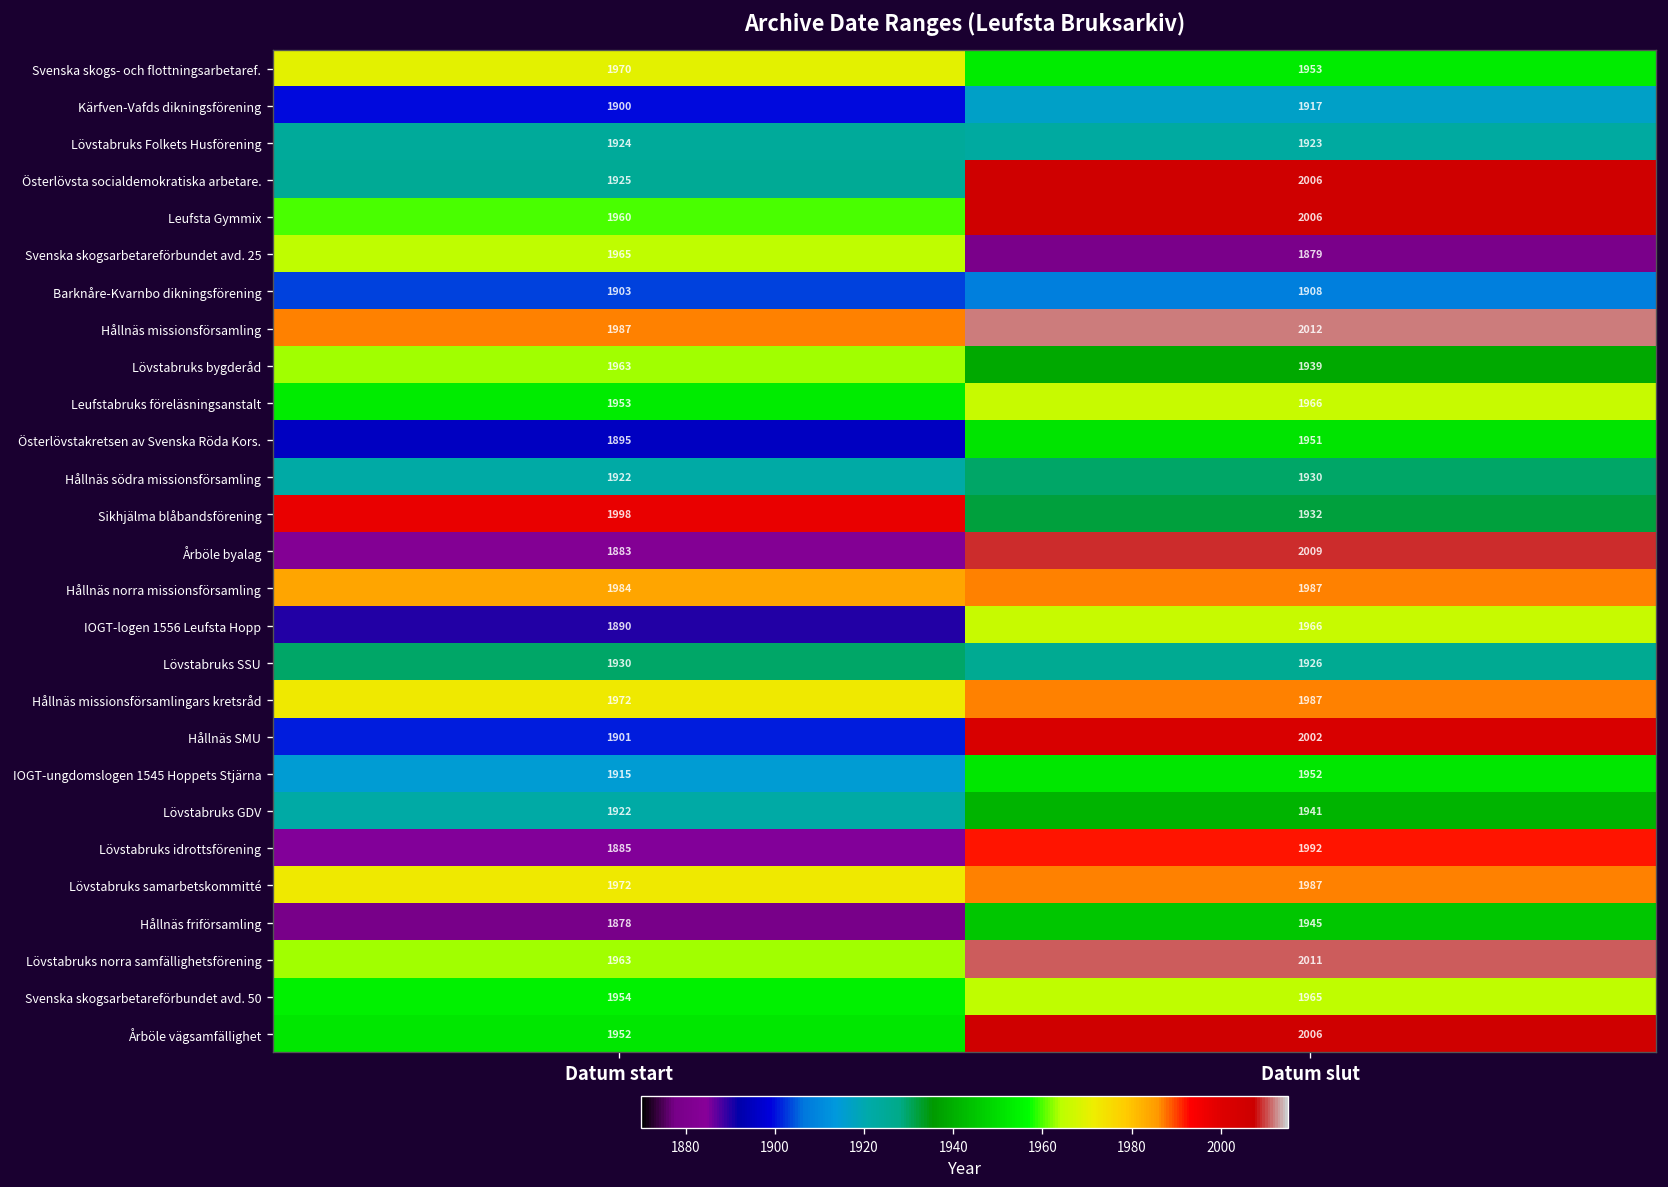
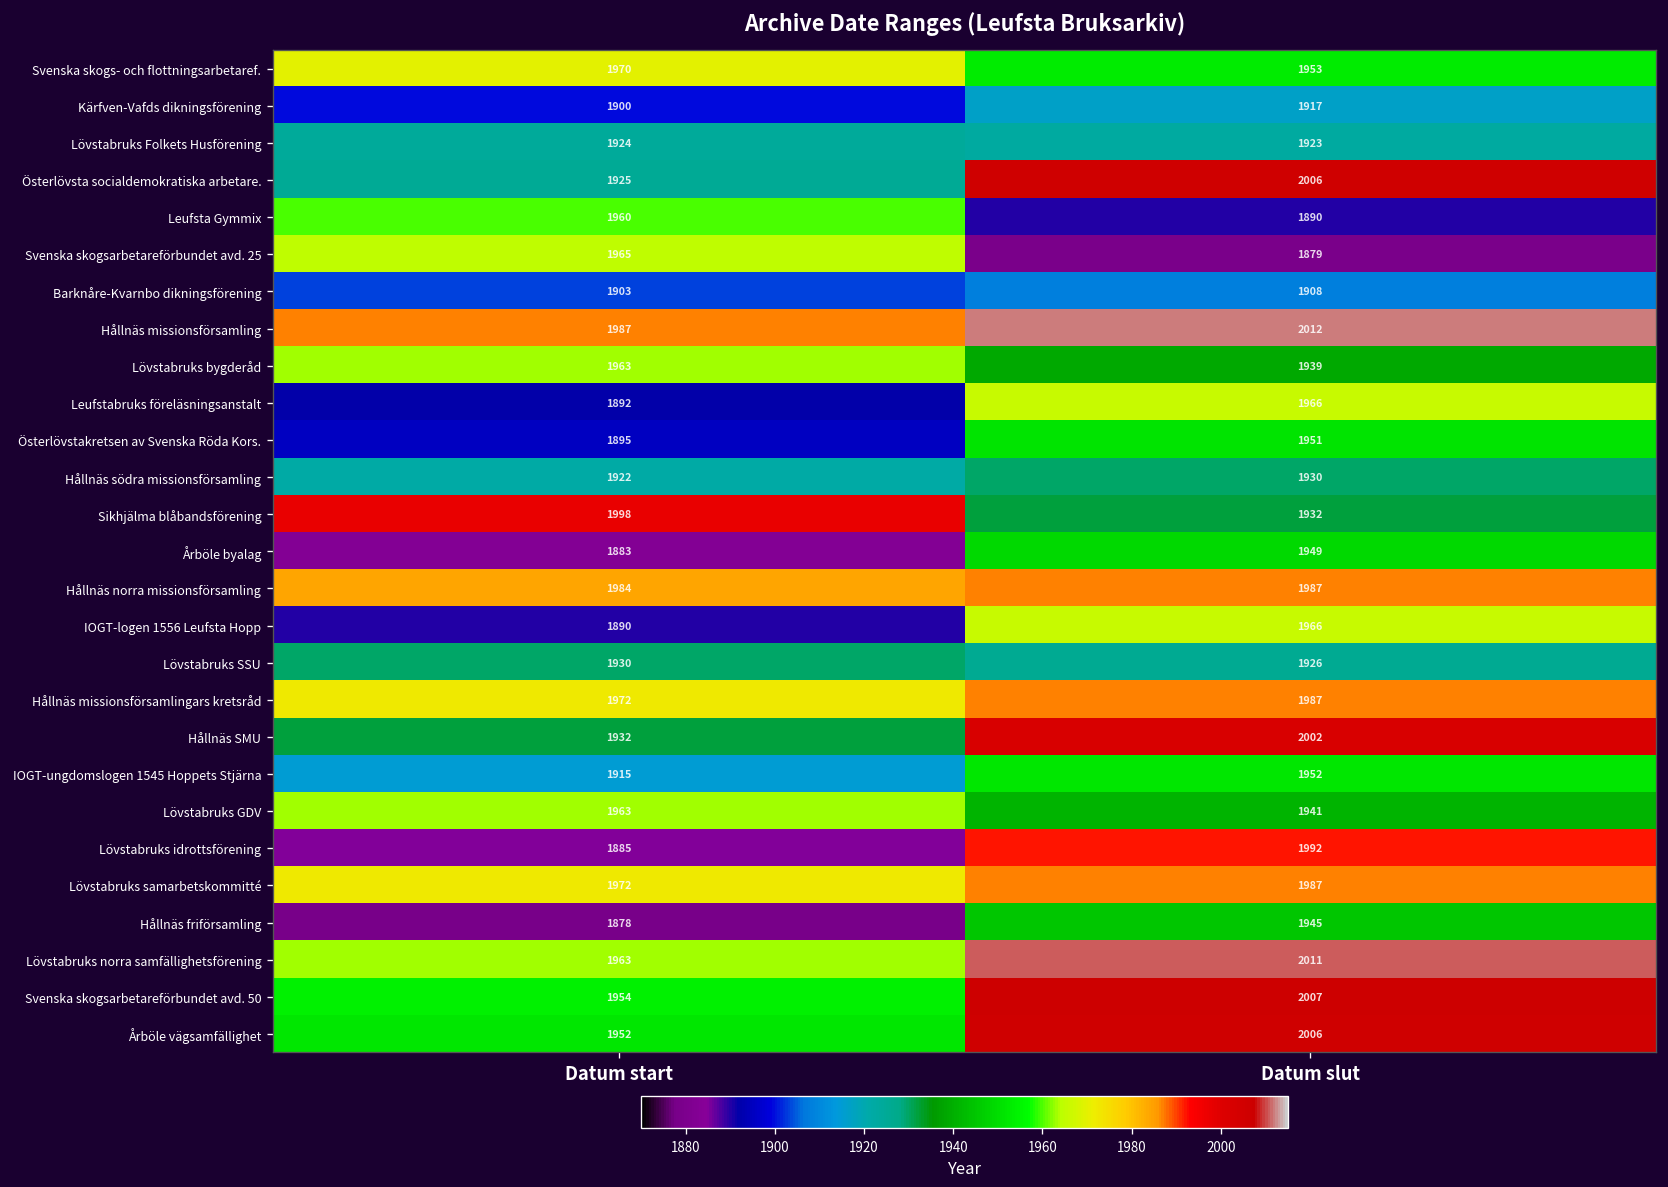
Leufsta Gymmix, Datum slut: 2006 -> 1890
Leufstabruks föreläsningsanstalt, Datum start: 1953 -> 1892
Årböle byalag, Datum slut: 2009 -> 1949
Hållnäs SMU, Datum start: 1901 -> 1932
Lövstabruks GDV, Datum start: 1922 -> 1963
Svenska skogsarbetareförbundet avd. 50, Datum slut: 1965 -> 2007
